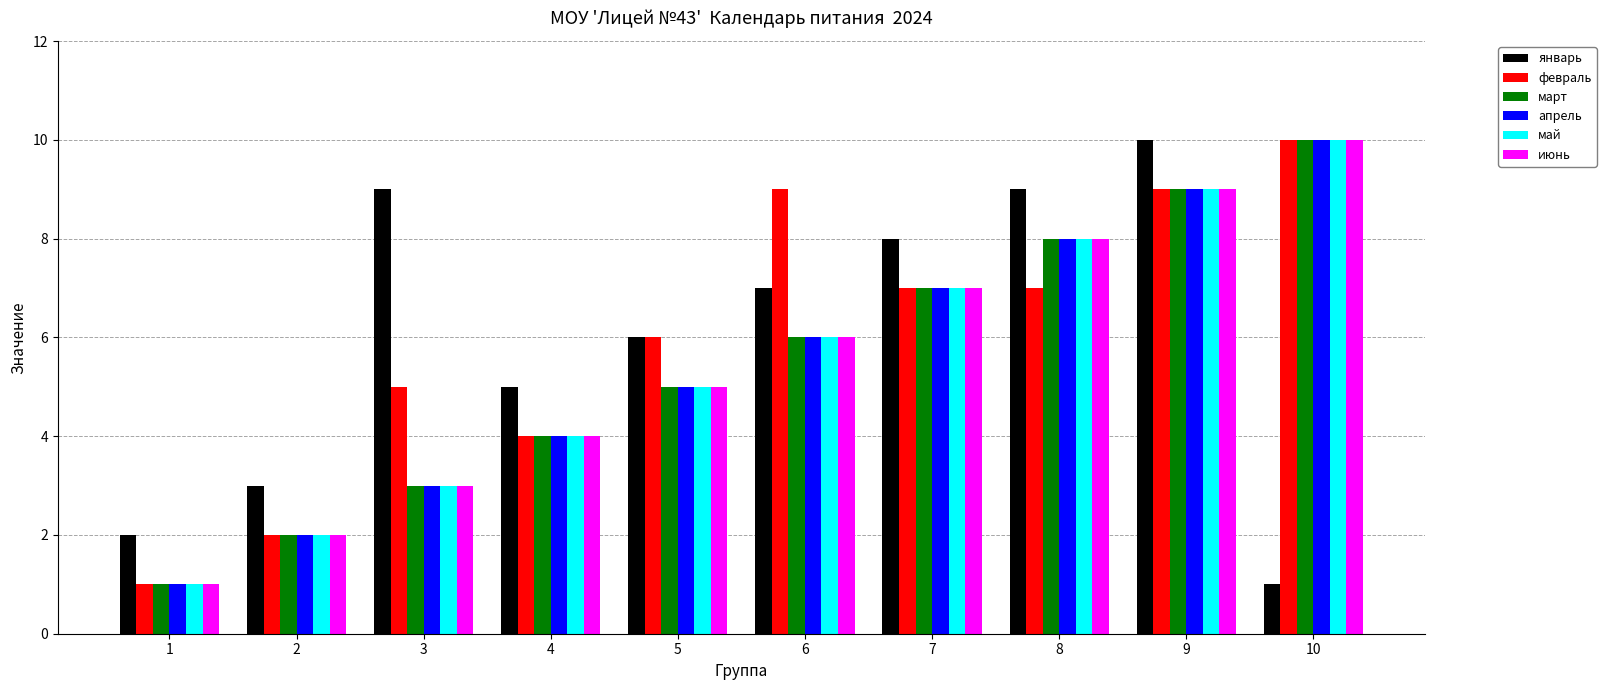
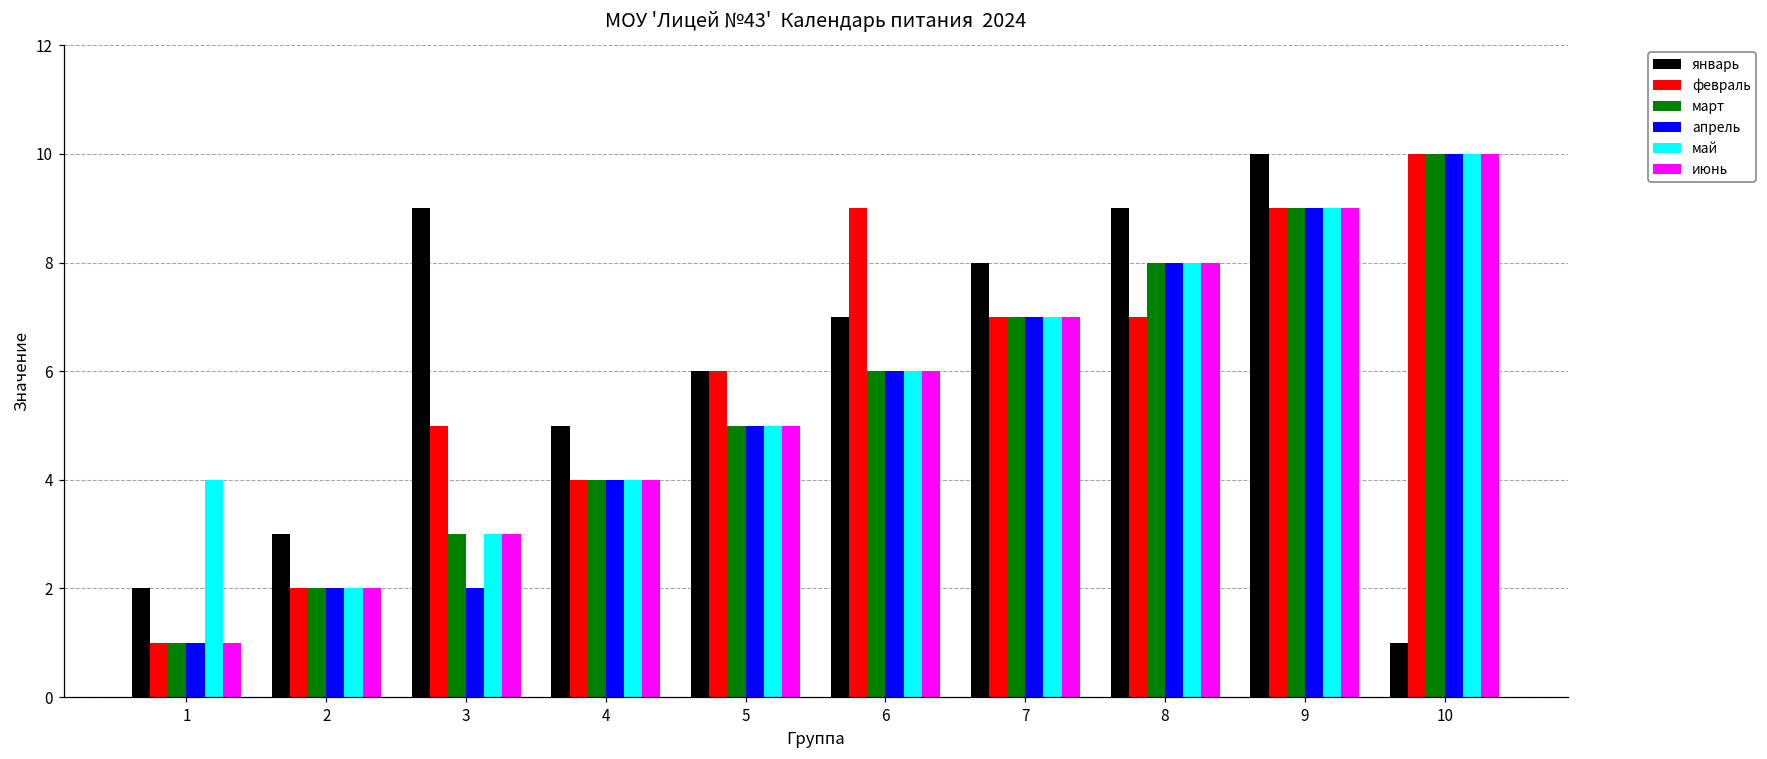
май, 1: 1 -> 4
апрель, 3: 3 -> 2
